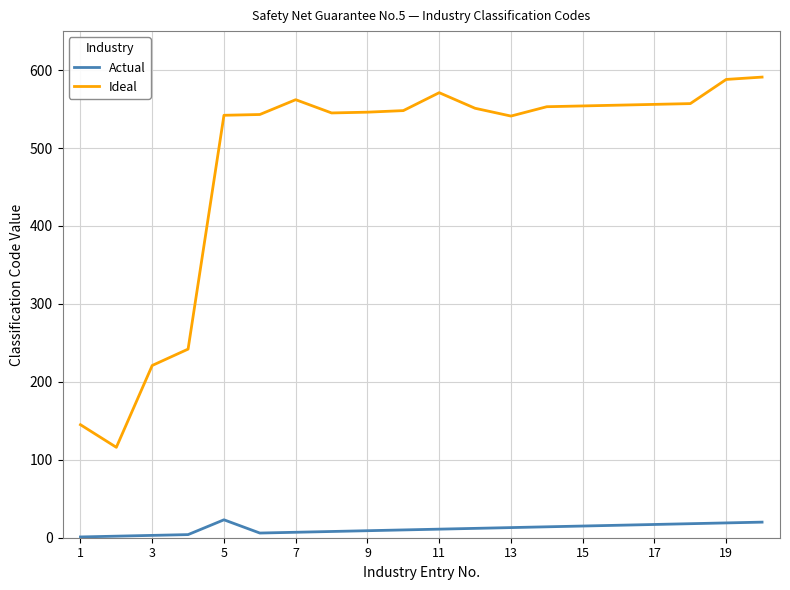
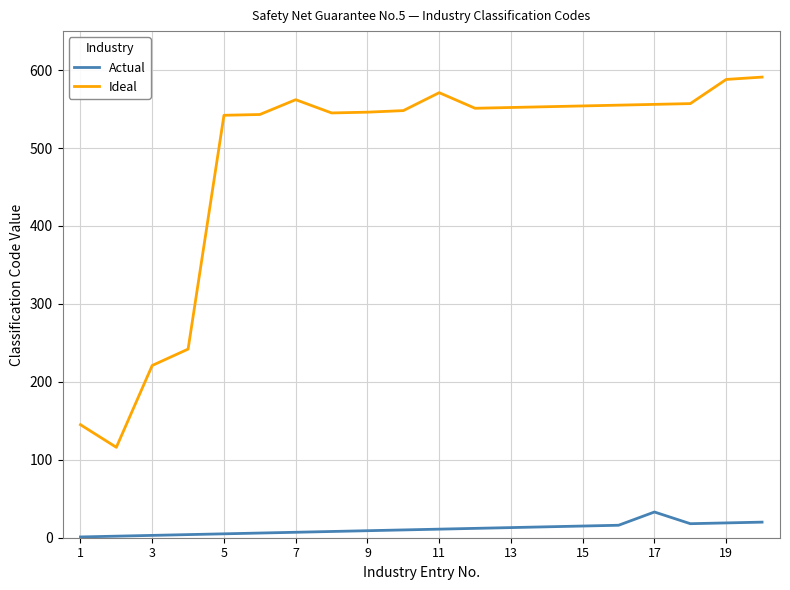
Actual, 5: 20 -> 10
Ideal, 13: 540 -> 550
Actual, 17: 20 -> 30
